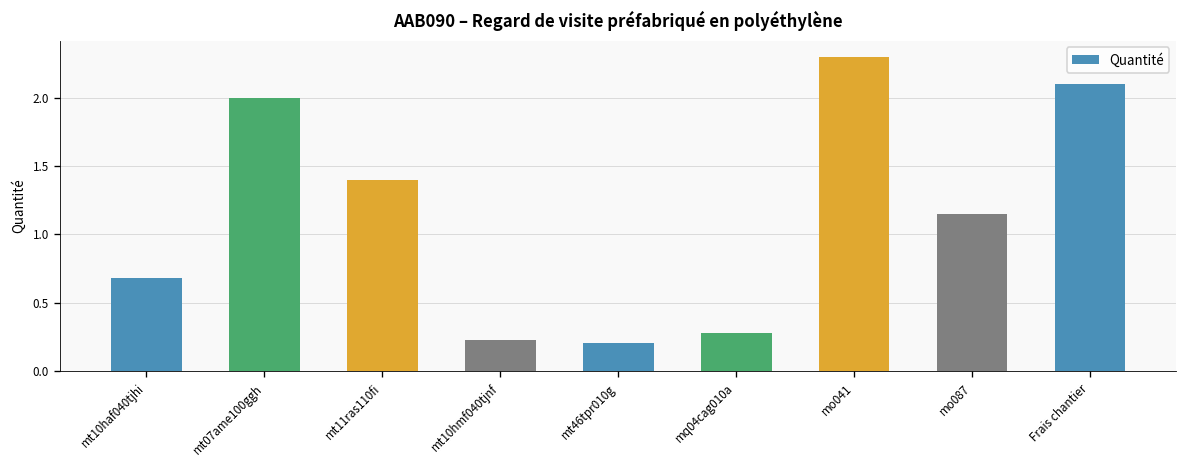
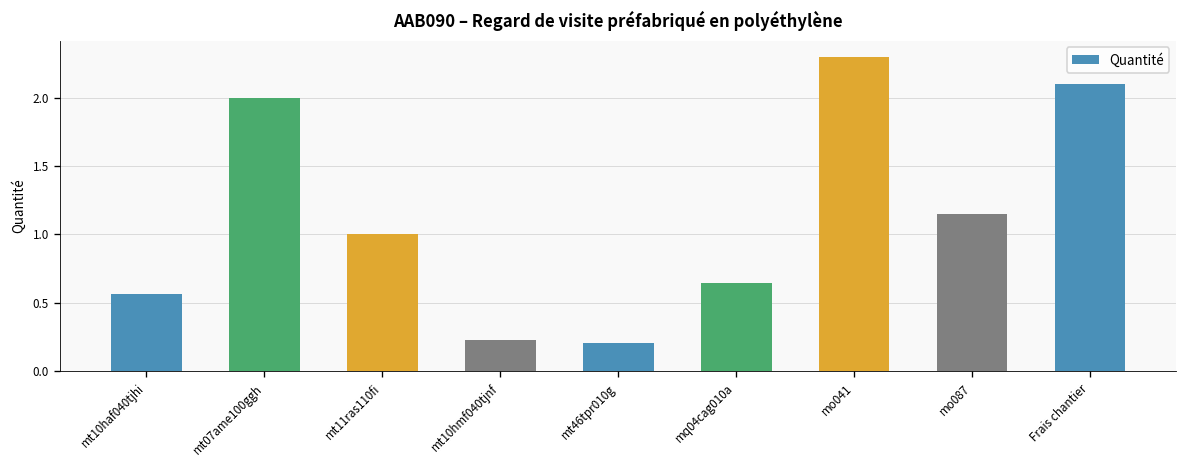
mt10haf040tjhi: 0.68 -> 0.56
mt11ras110fi: 1.4 -> 1.0
mq04cag010a: 0.28 -> 0.65
